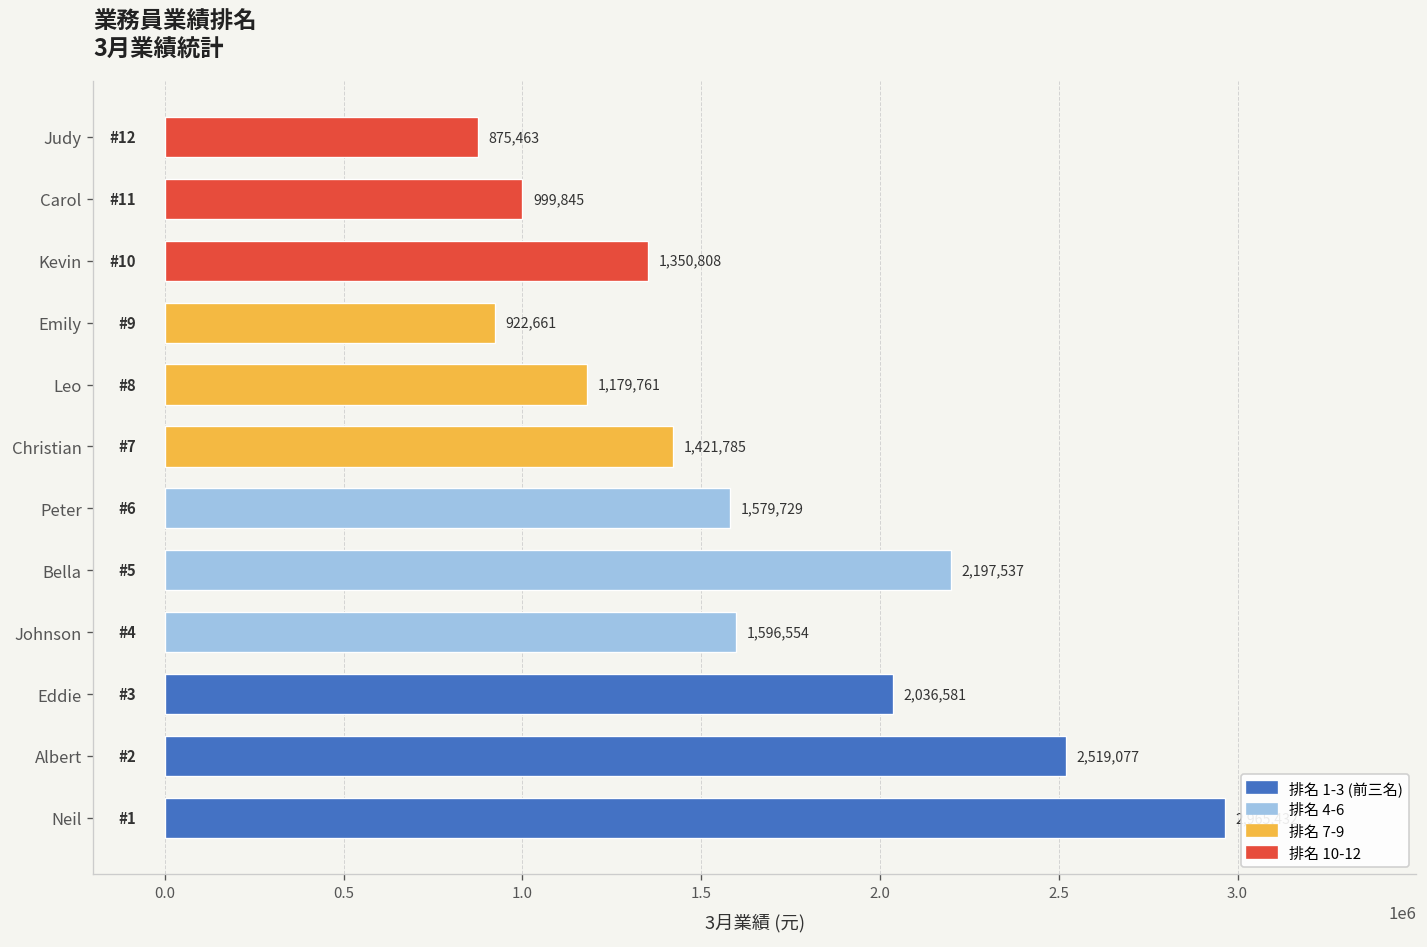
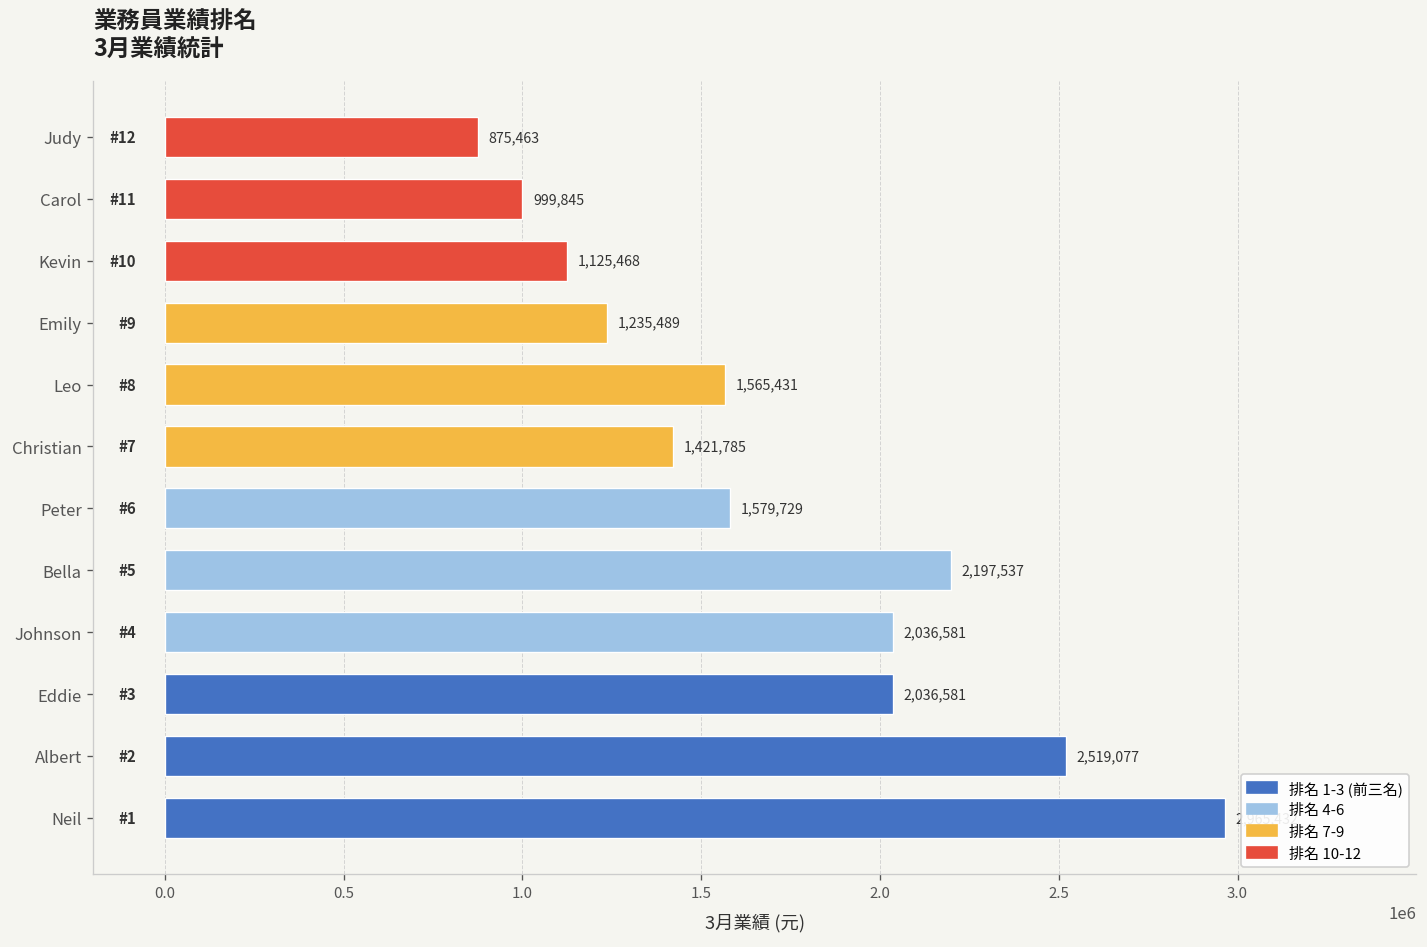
Kevin: 1,350,808 -> 1,125,468
Emily: 922,661 -> 1,235,489
Leo: 1,179,761 -> 1,565,431
Johnson: 1,596,554 -> 2,036,581
